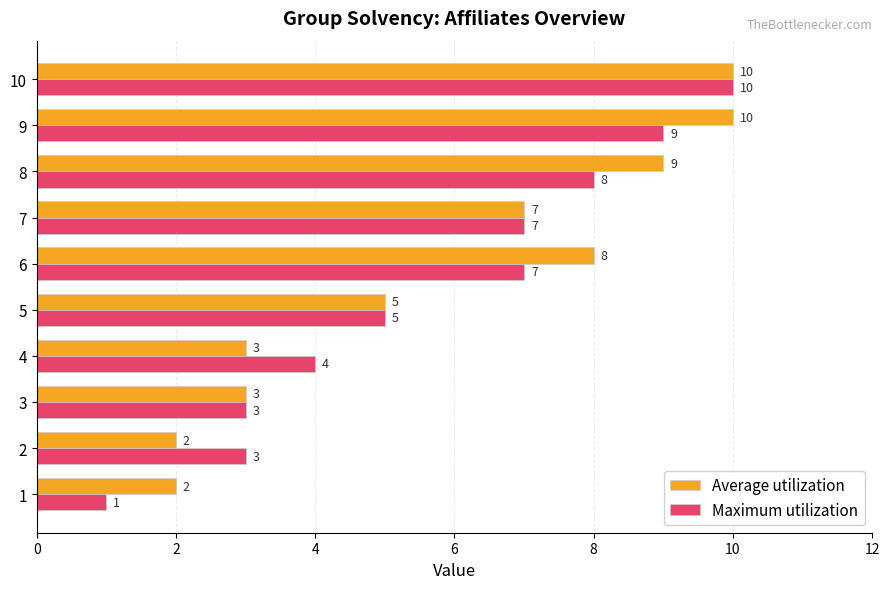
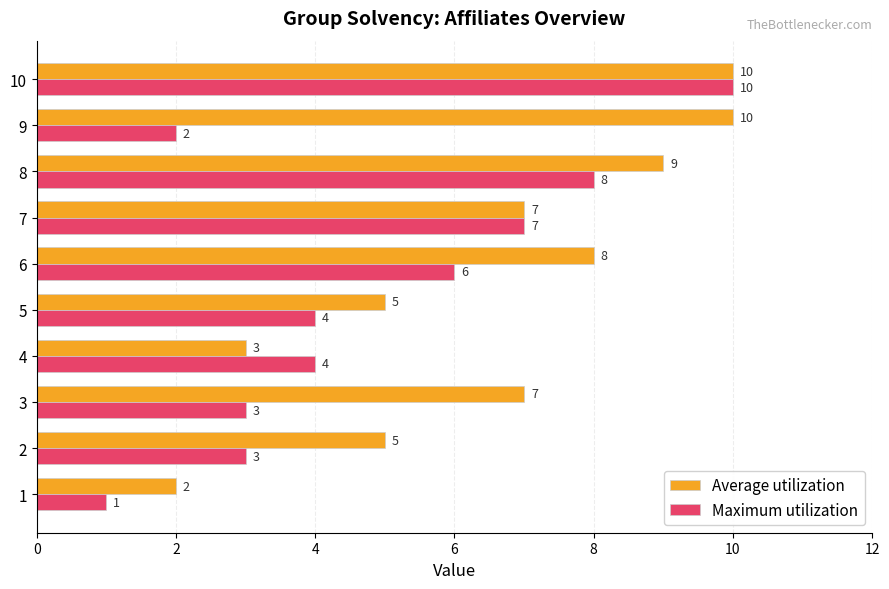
Maximum utilization, 9: 9 -> 2
Maximum utilization, 6: 7 -> 6
Maximum utilization, 5: 5 -> 4
Average utilization, 3: 3 -> 7
Average utilization, 2: 2 -> 5
